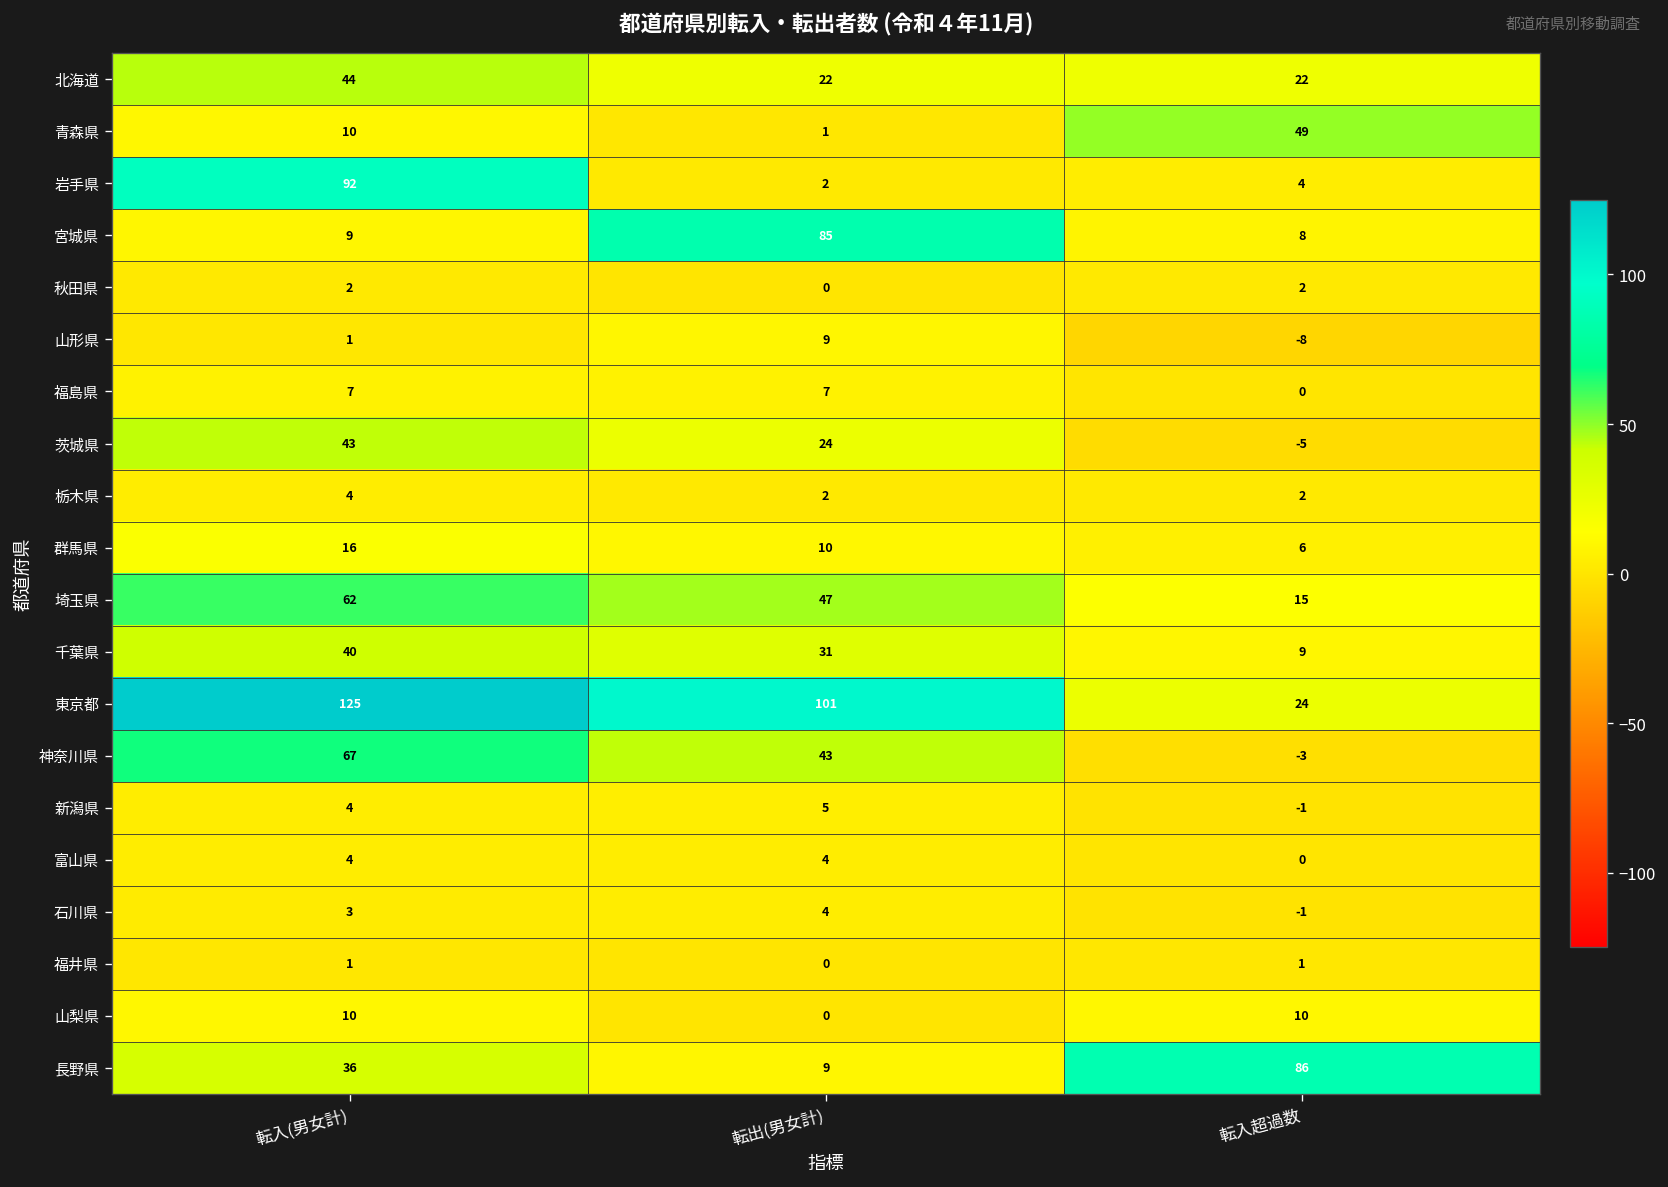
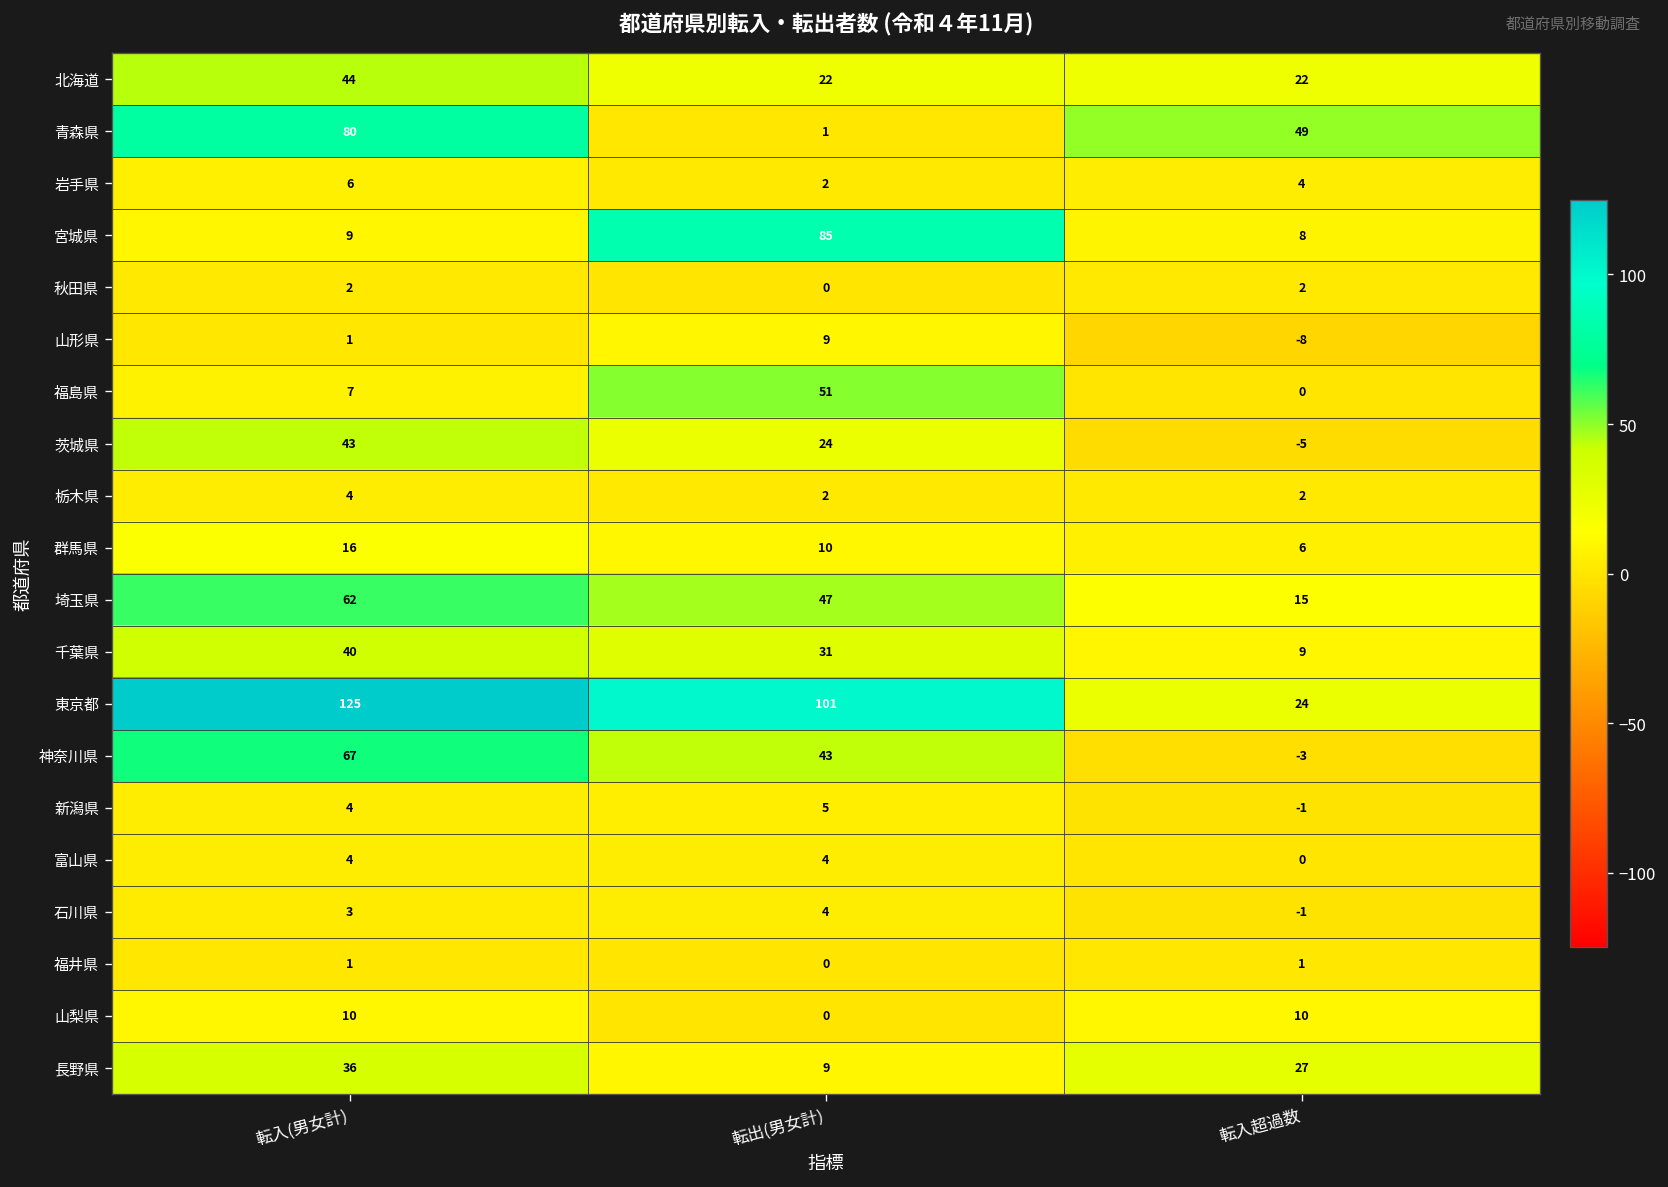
青森県, 転入(男女計): 10 -> 80
岩手県, 転入(男女計): 92 -> 6
福島県, 転出(男女計): 7 -> 51
長野県, 転入超過数: 86 -> 27
